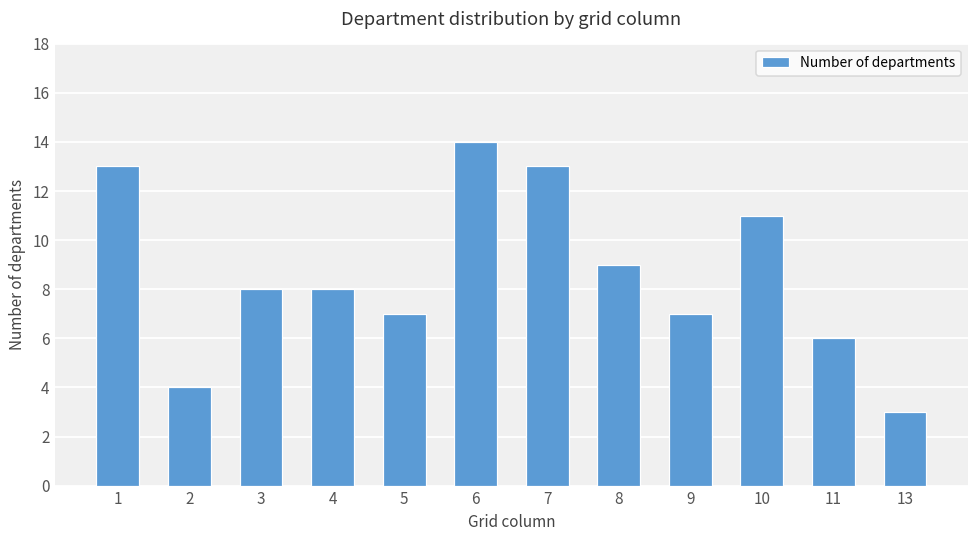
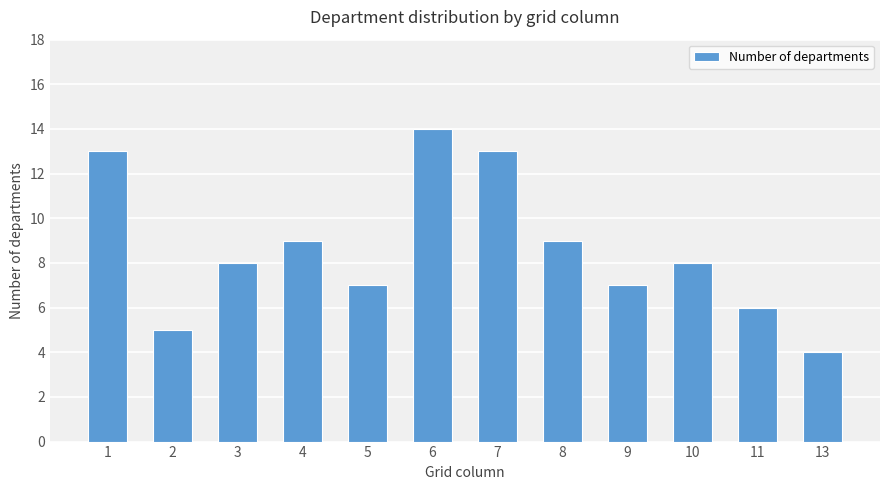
2: 4 -> 5
4: 8 -> 9
10: 11 -> 8
13: 3 -> 4
